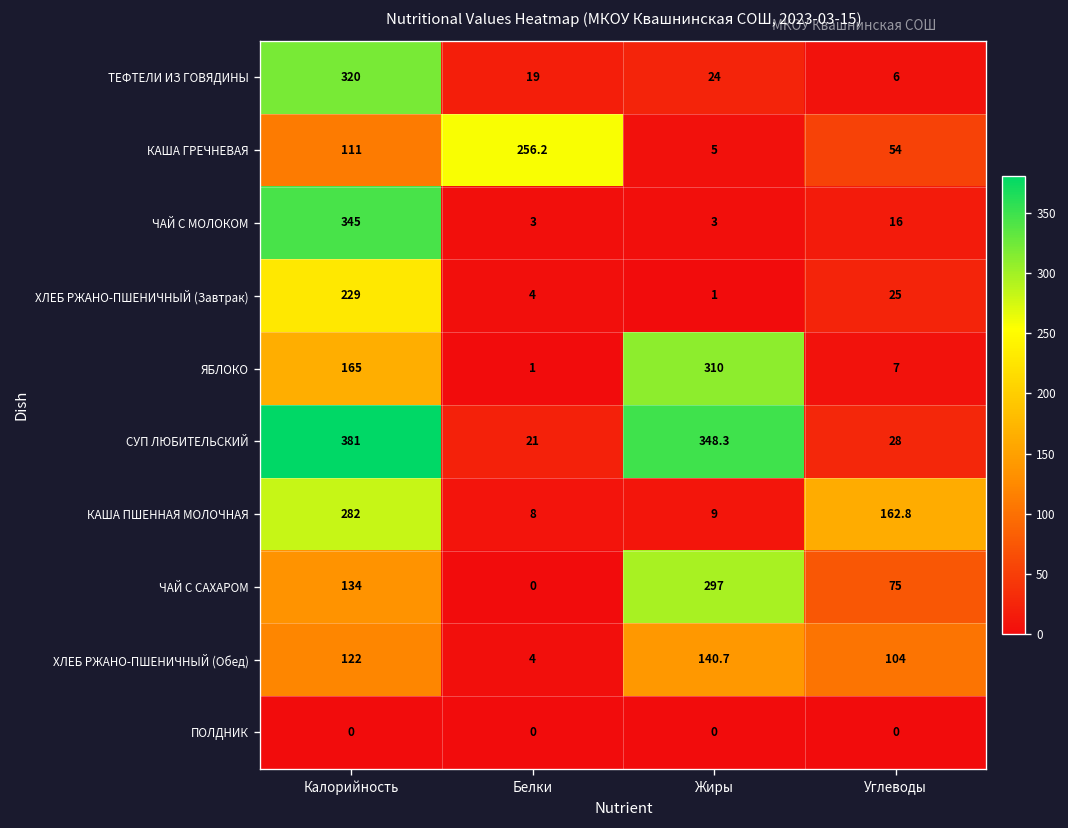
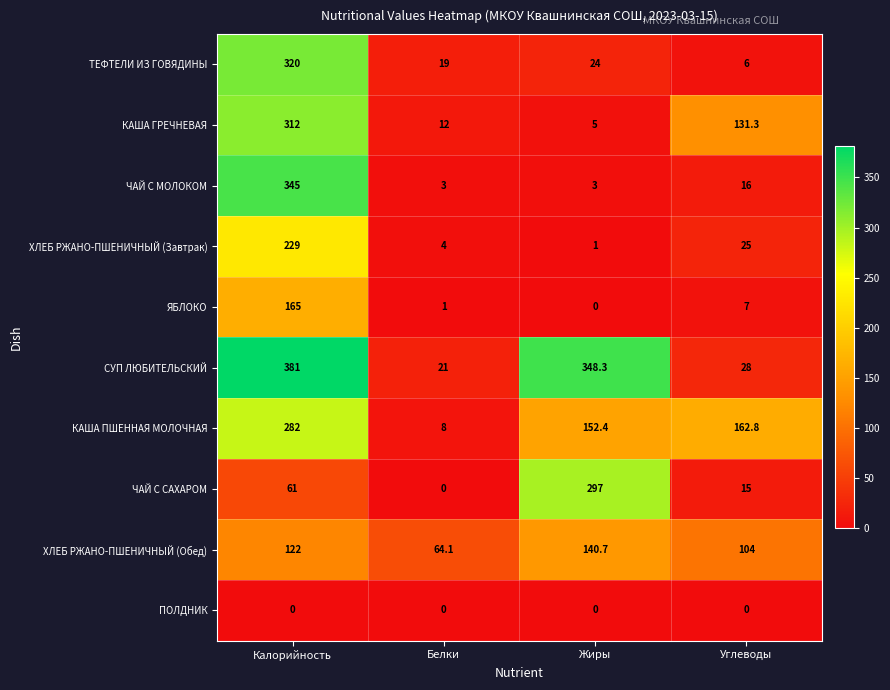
КАША ГРЕЧНЕВАЯ, Калорийность: 111 -> 312
КАША ГРЕЧНЕВАЯ, Белки: 256.2 -> 12
КАША ГРЕЧНЕВАЯ, Углеводы: 54 -> 131.3
ЯБЛОКО, Жиры: 310 -> 0
КАША ПШЕННАЯ МОЛОЧНАЯ, Жиры: 9 -> 152.4
ЧАЙ С САХАРОМ, Калорийность: 134 -> 61
ЧАЙ С САХАРОМ, Углеводы: 75 -> 15
ХЛЕБ РЖАНО-ПШЕНИЧНЫЙ (Обед), Белки: 4 -> 64.1
